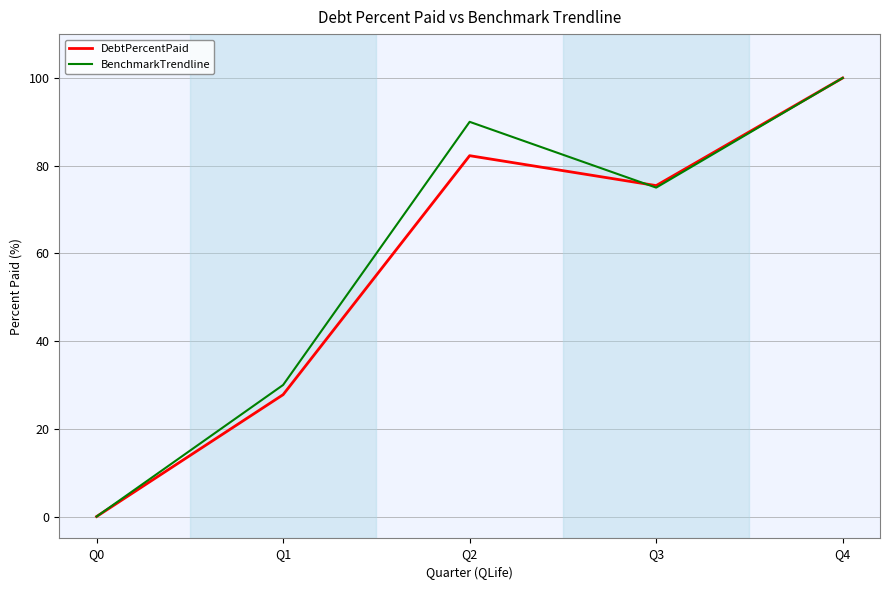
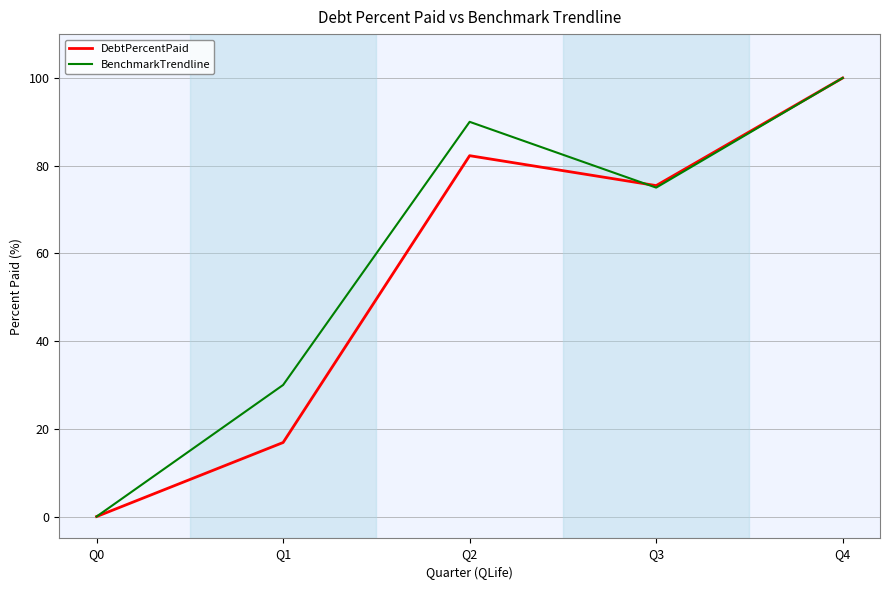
DebtPercentPaid, Q1: 28 -> 17
